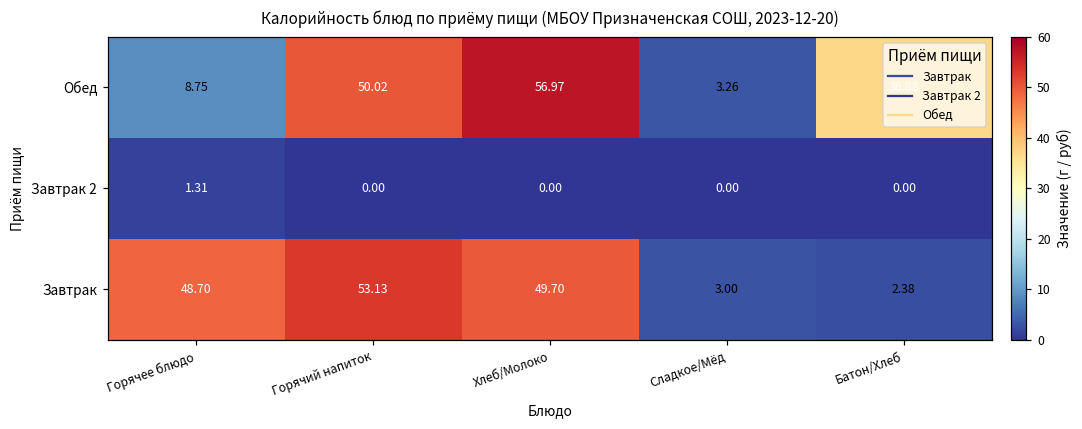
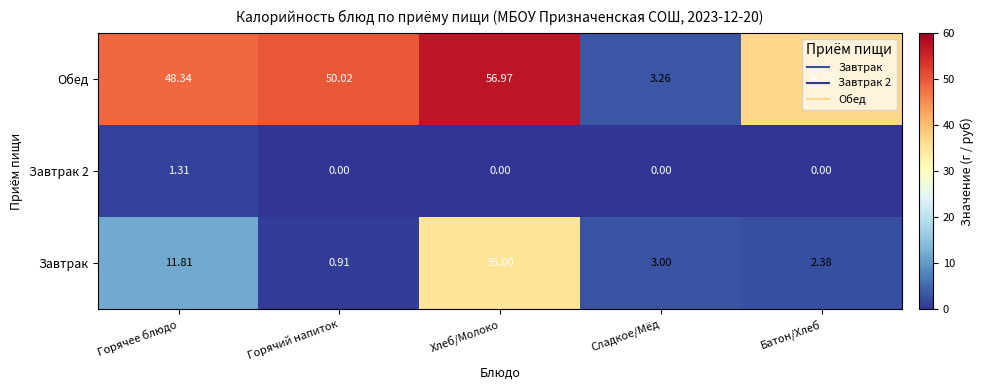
Обед, Горячее блюдо: 8.75 -> 48.34
Завтрак, Горячее блюдо: 48.70 -> 11.81
Завтрак, Горячий напиток: 53.13 -> 0.91
Завтрак, Хлеб/Молоко: 49.70 -> 35.00
